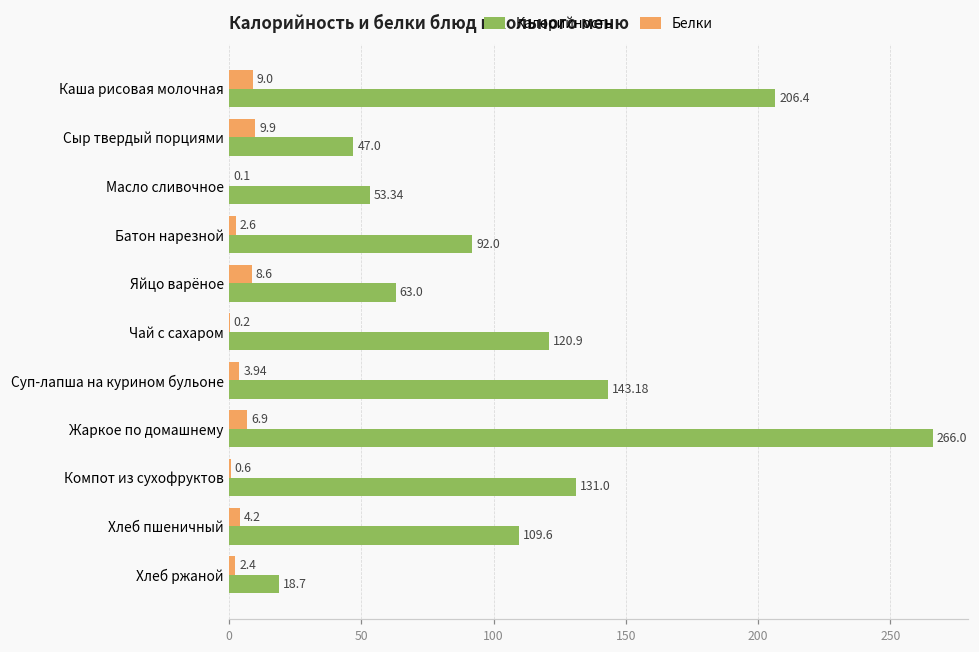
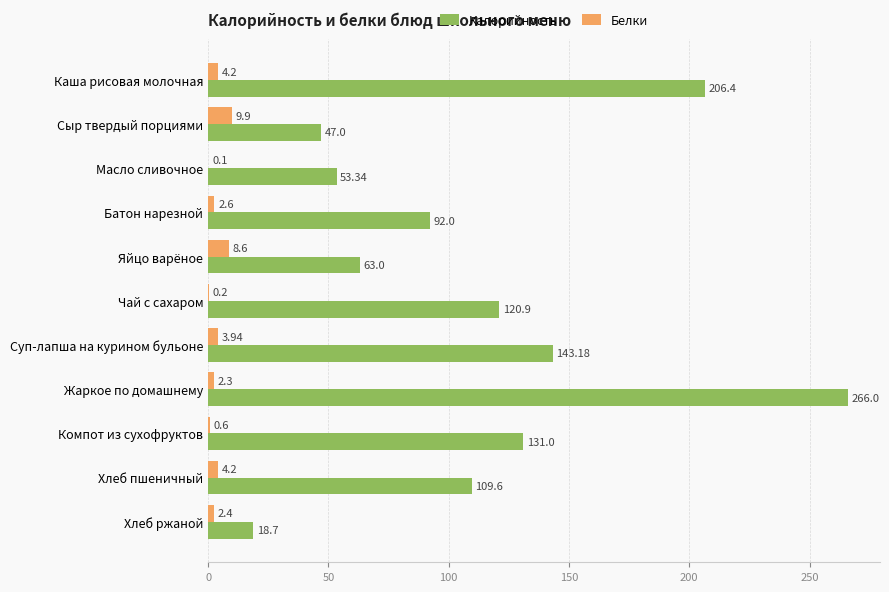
Белки, Каша рисовая молочная: 9.0 -> 4.2
Белки, Жаркое по домашнему: 6.9 -> 2.3
